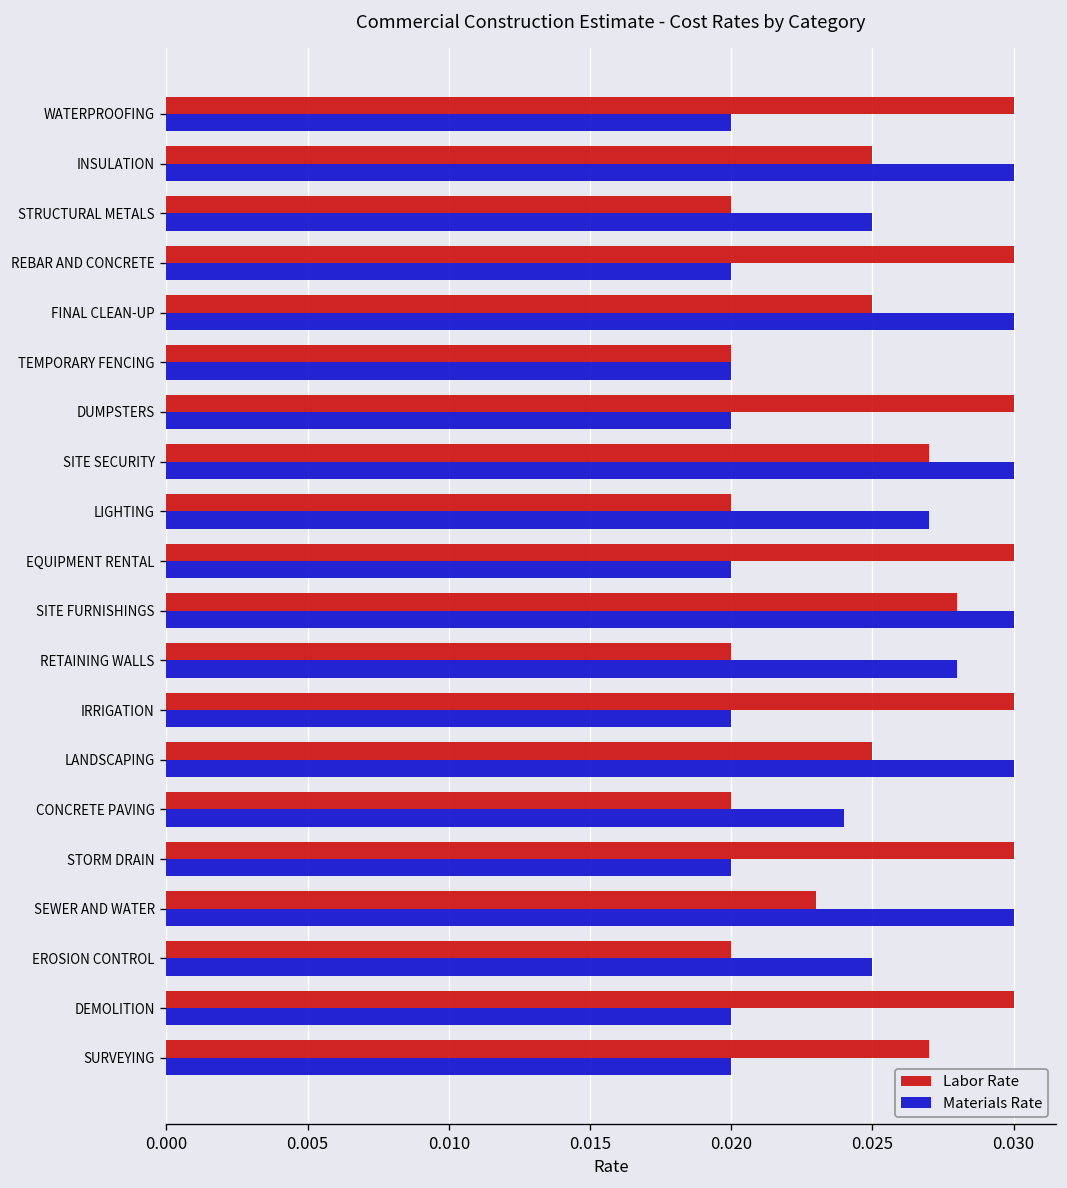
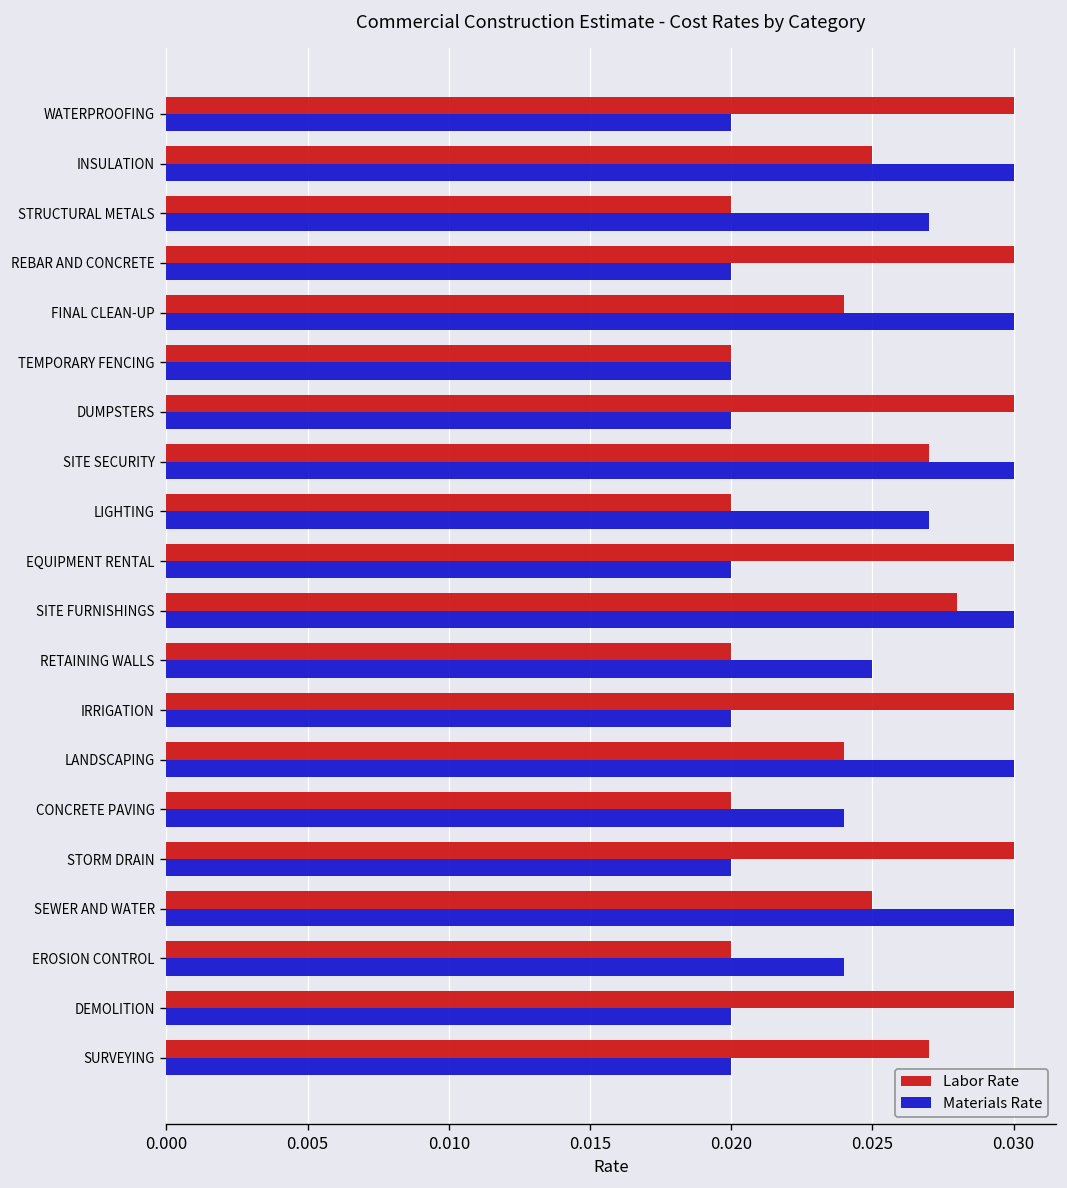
Materials Rate, STRUCTURAL METALS: 0.025 -> 0.027
Labor Rate, FINAL CLEAN-UP: 0.025 -> 0.024
Materials Rate, RETAINING WALLS: 0.028 -> 0.025
Labor Rate, LANDSCAPING: 0.025 -> 0.024
Labor Rate, SEWER AND WATER: 0.023 -> 0.025
Materials Rate, EROSION CONTROL: 0.025 -> 0.024
